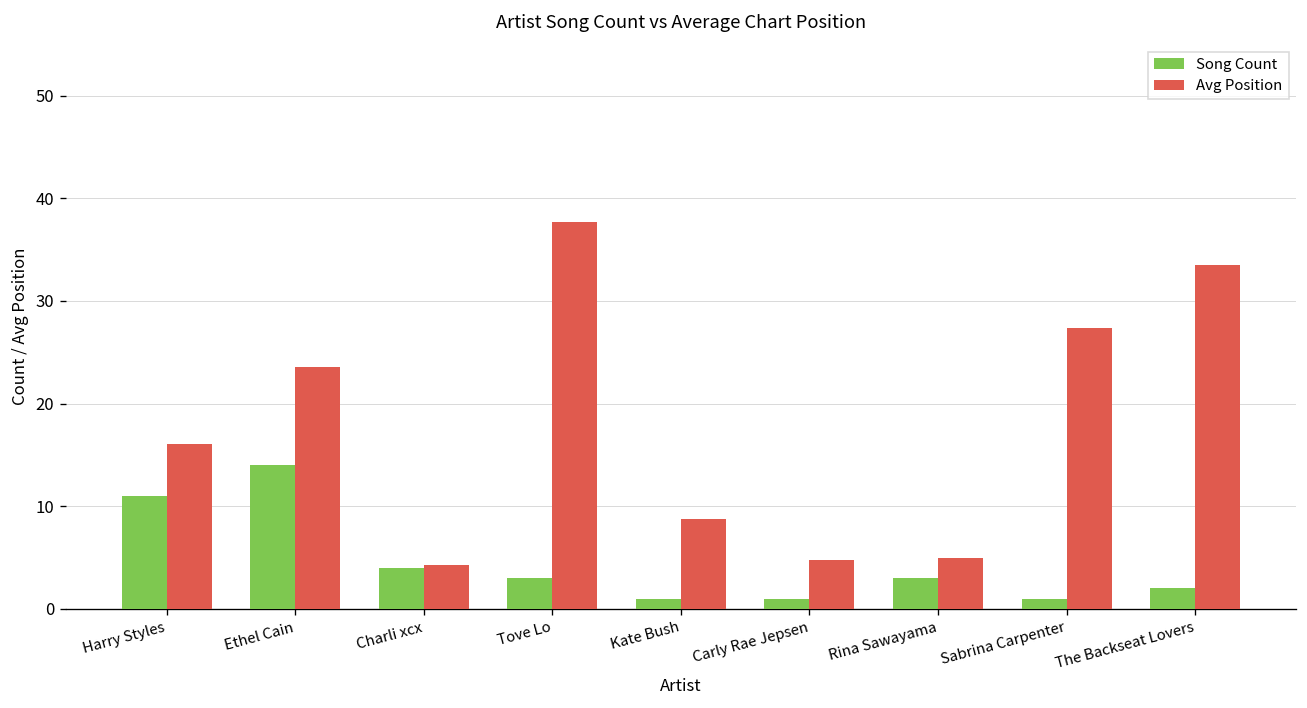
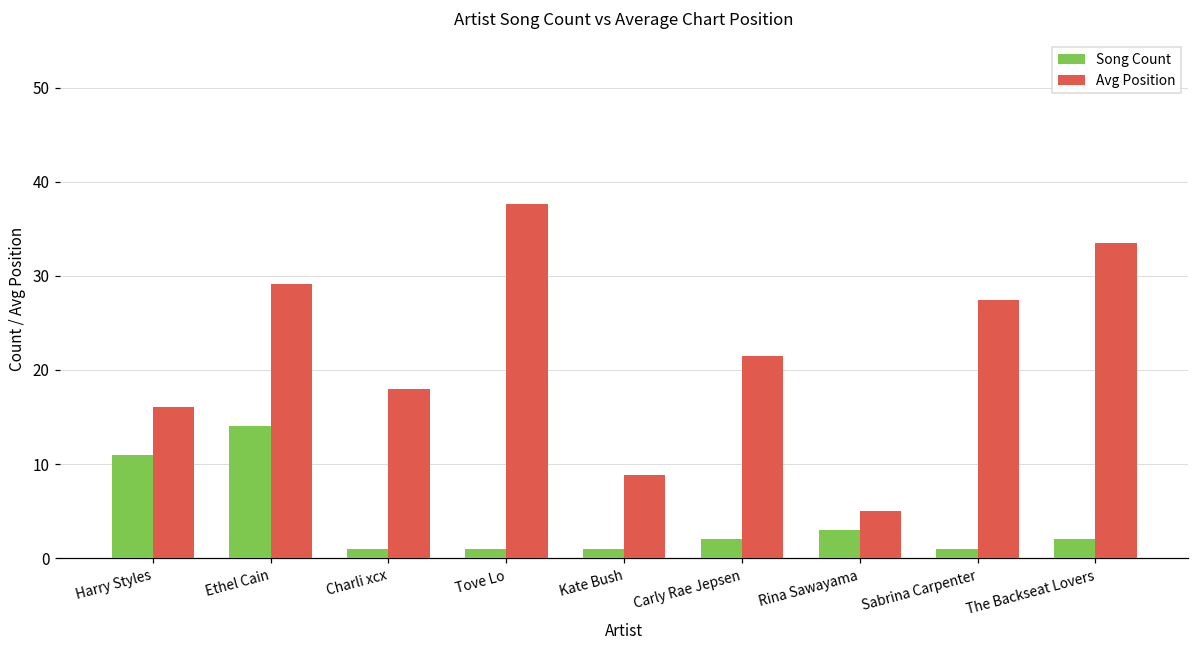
Avg Position, Ethel Cain: 24 -> 29
Song Count, Charli xcx: 4 -> 1
Avg Position, Charli xcx: 4 -> 18
Song Count, Tove Lo: 3 -> 1
Song Count, Carly Rae Jepsen: 1 -> 2
Avg Position, Carly Rae Jepsen: 5 -> 22
